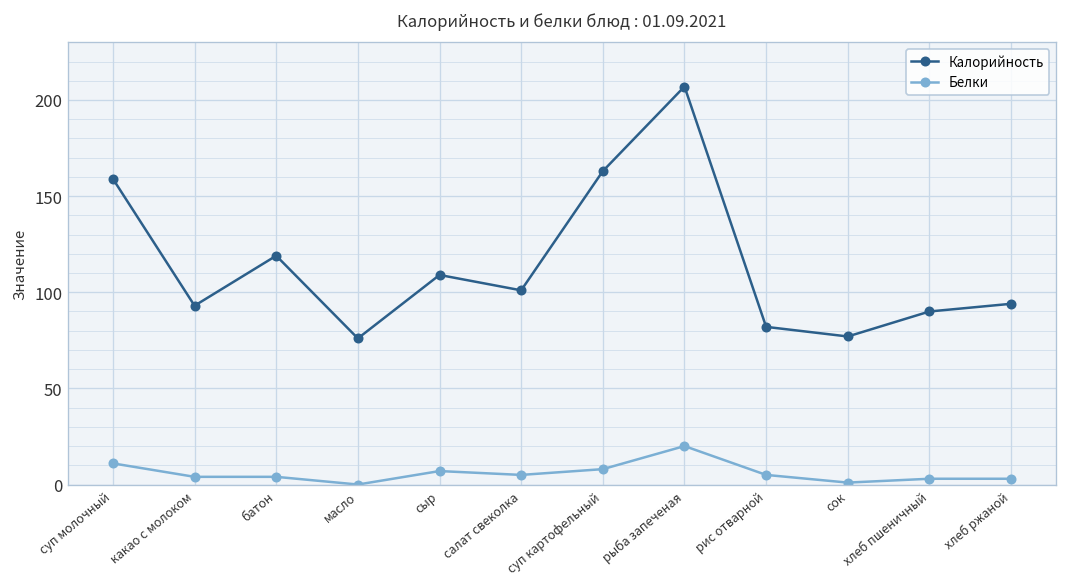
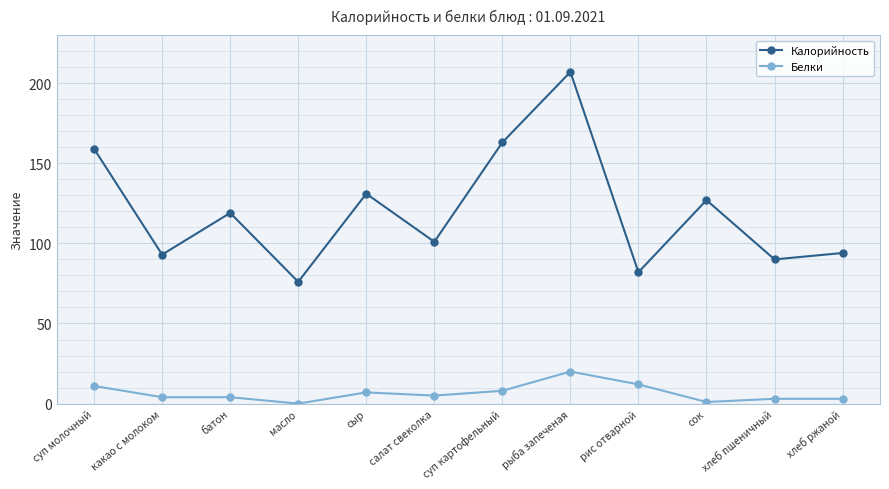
Калорийность, сыр: 109 -> 131
Белки, рис отварной: 5 -> 12
Калорийность, сок: 77 -> 127
